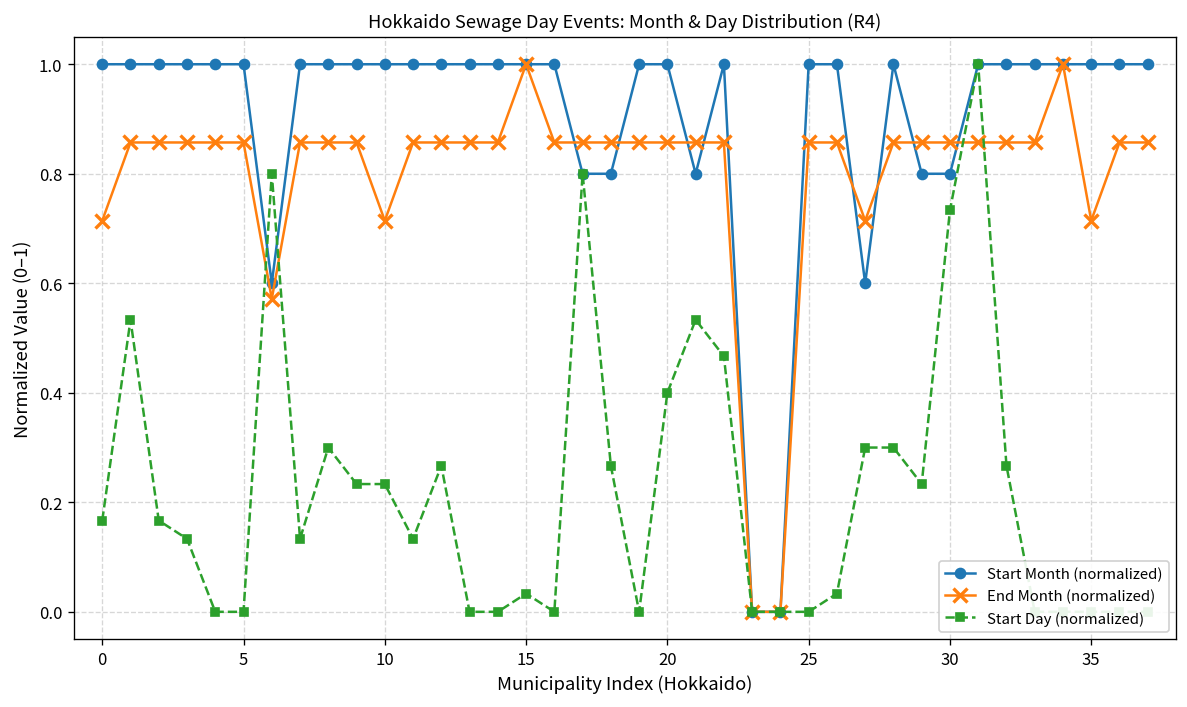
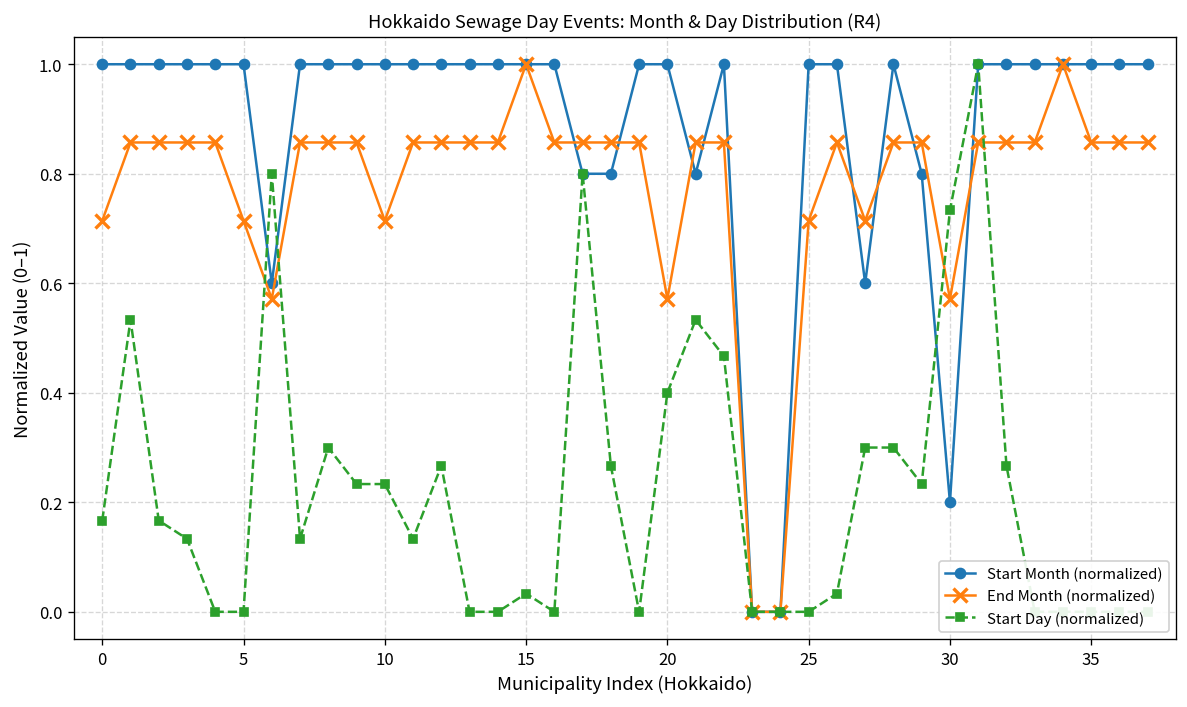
End Month (normalized), 5: 0.86 -> 0.71
End Month (normalized), 20: 0.86 -> 0.57
End Month (normalized), 25: 0.86 -> 0.71
Start Month (normalized), 30: 0.80 -> 0.20
End Month (normalized), 30: 0.86 -> 0.57
End Month (normalized), 35: 0.71 -> 0.86
